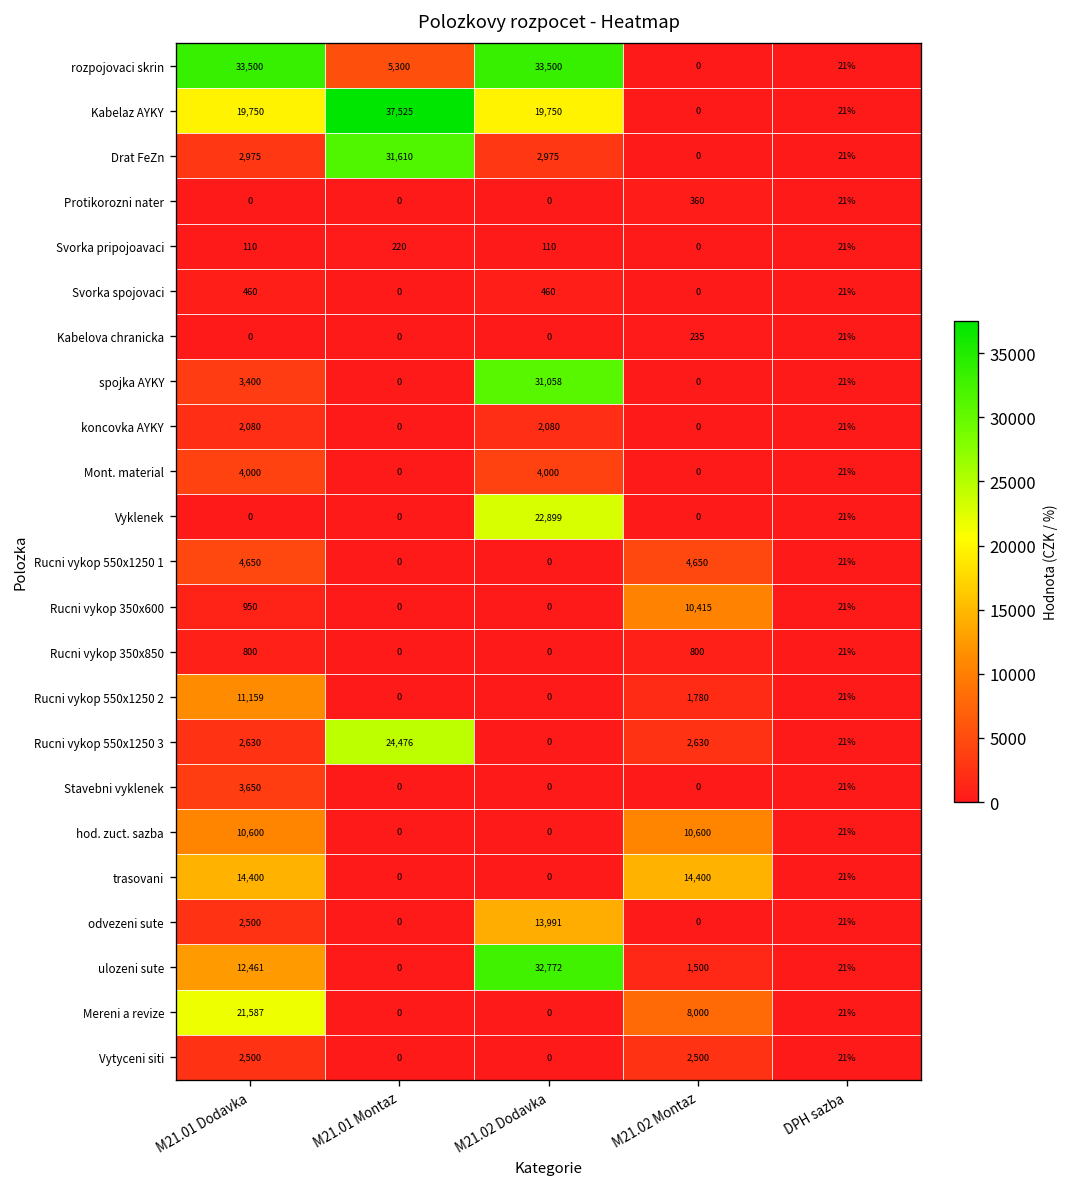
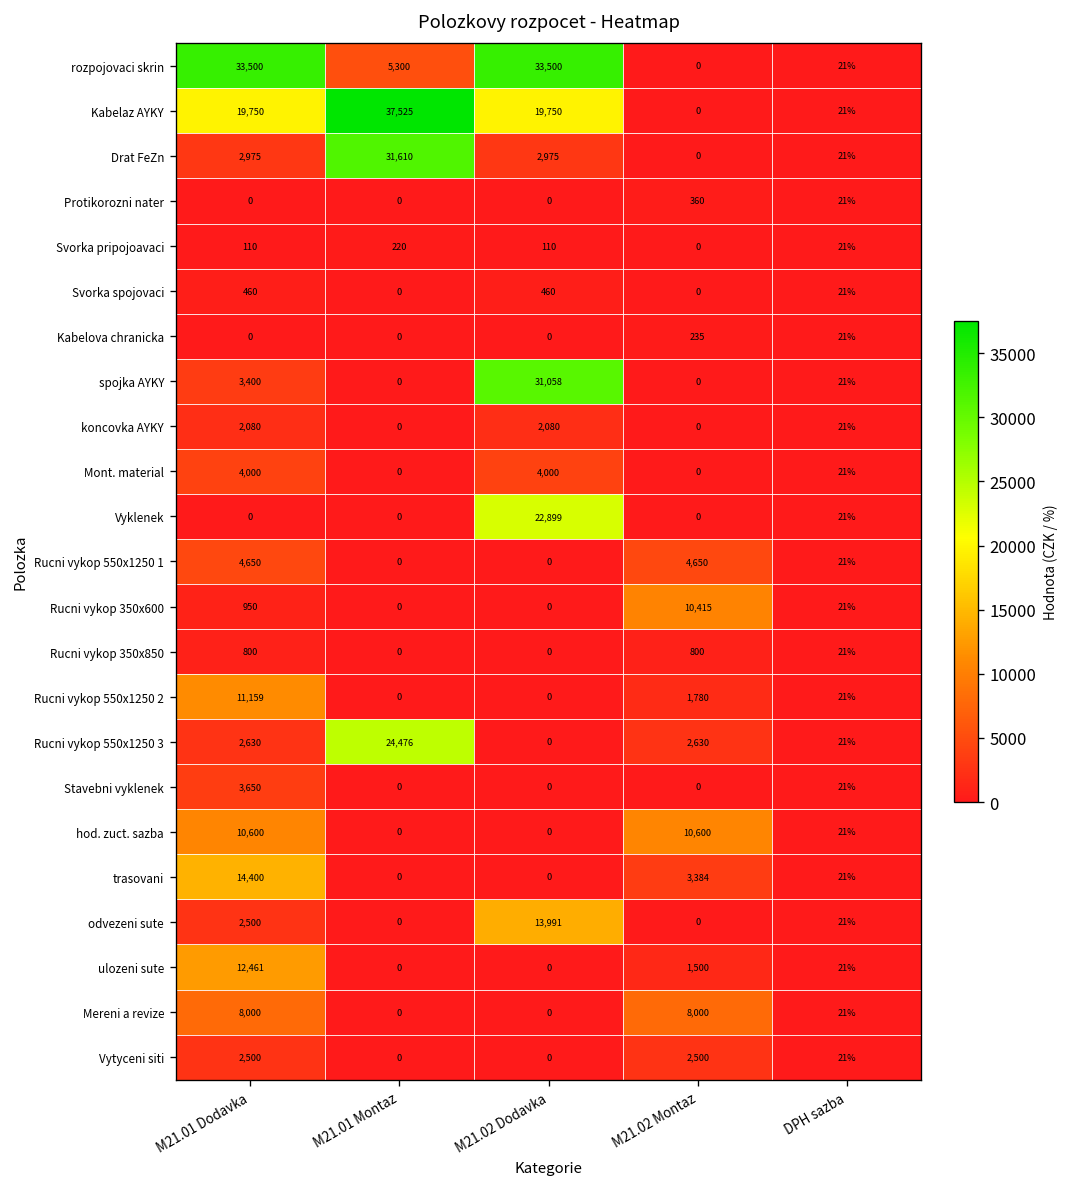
trasovani, M21.02 Montaz: 14,400 -> 3,384
ulozeni sute, M21.02 Dodavka: 32,772 -> 0
Mereni a revize, M21.01 Dodavka: 21,587 -> 8,000
